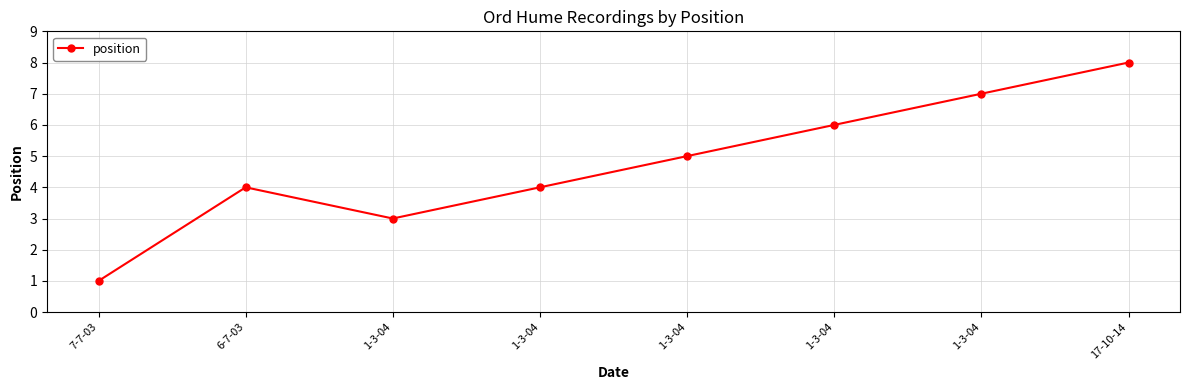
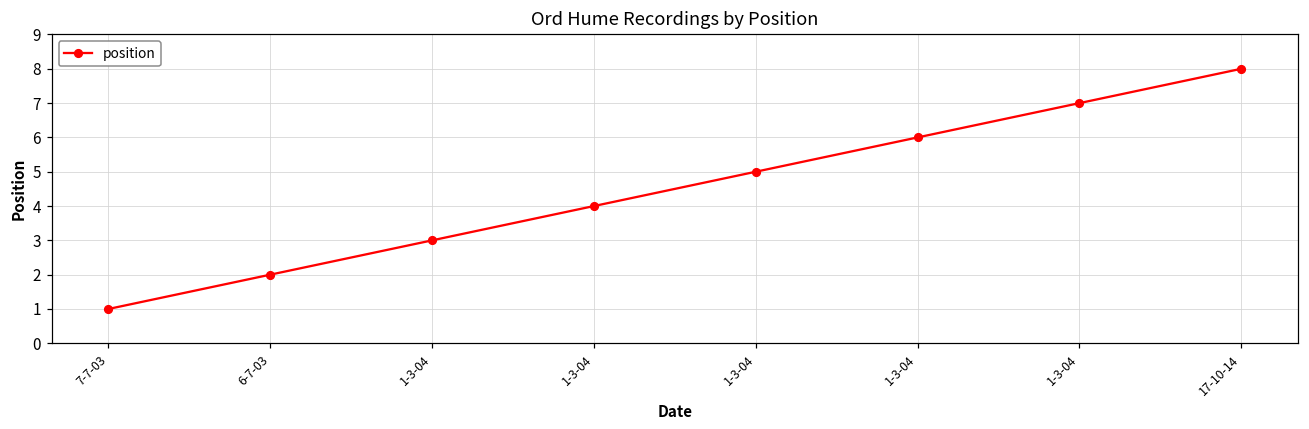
6-7-03: 4 -> 2
